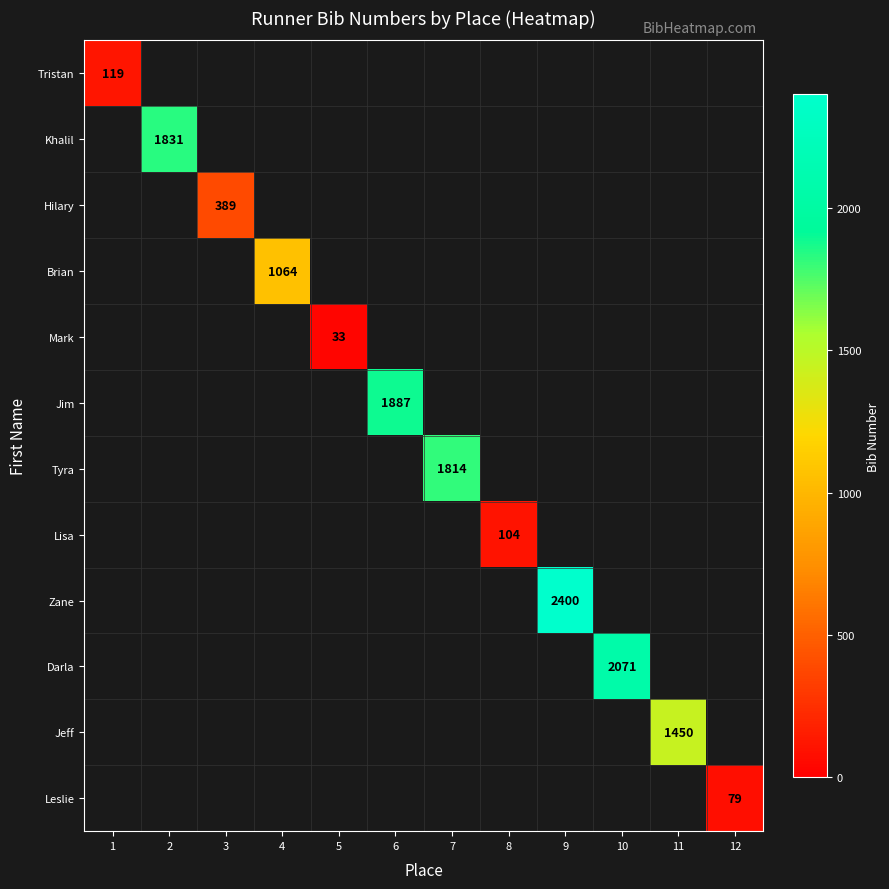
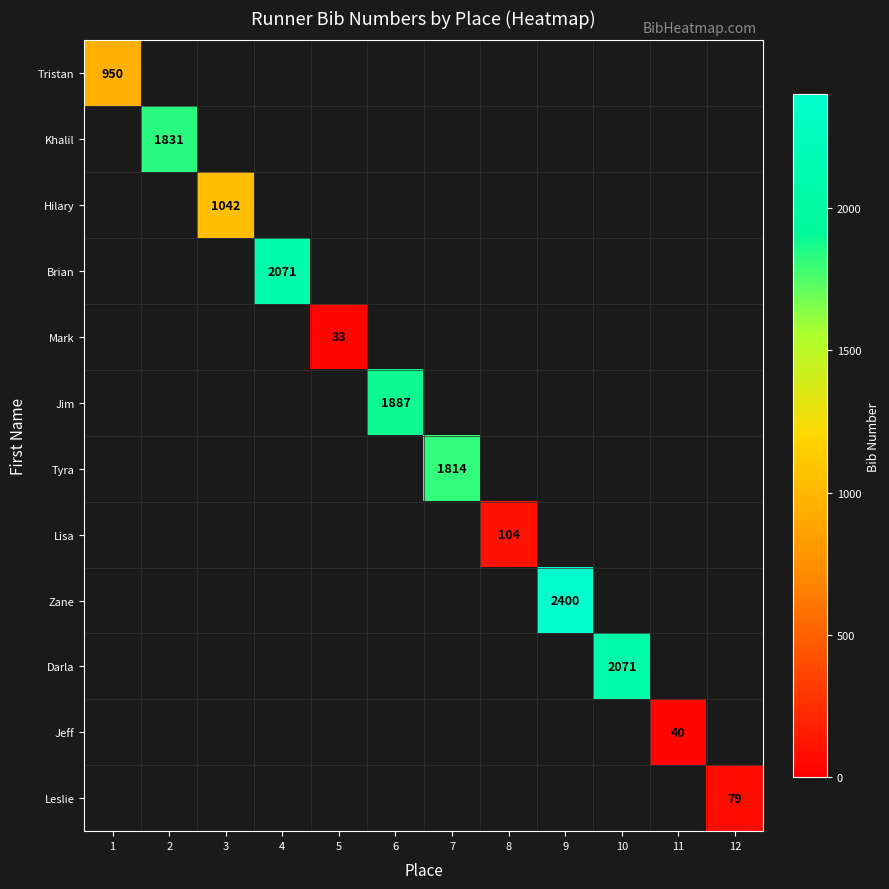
Tristan, 1: 119 -> 950
Hilary, 3: 389 -> 1042
Brian, 4: 1064 -> 2071
Jeff, 11: 1450 -> 40
